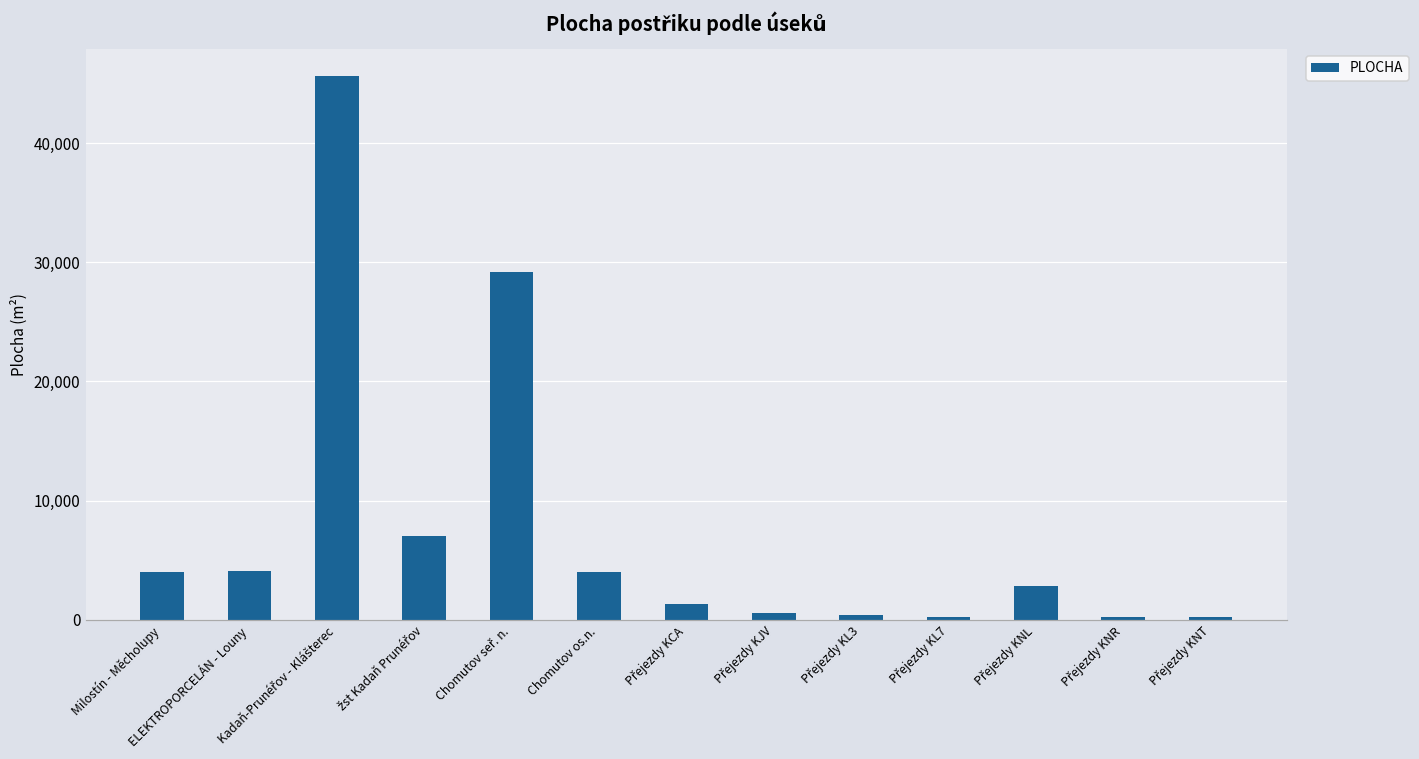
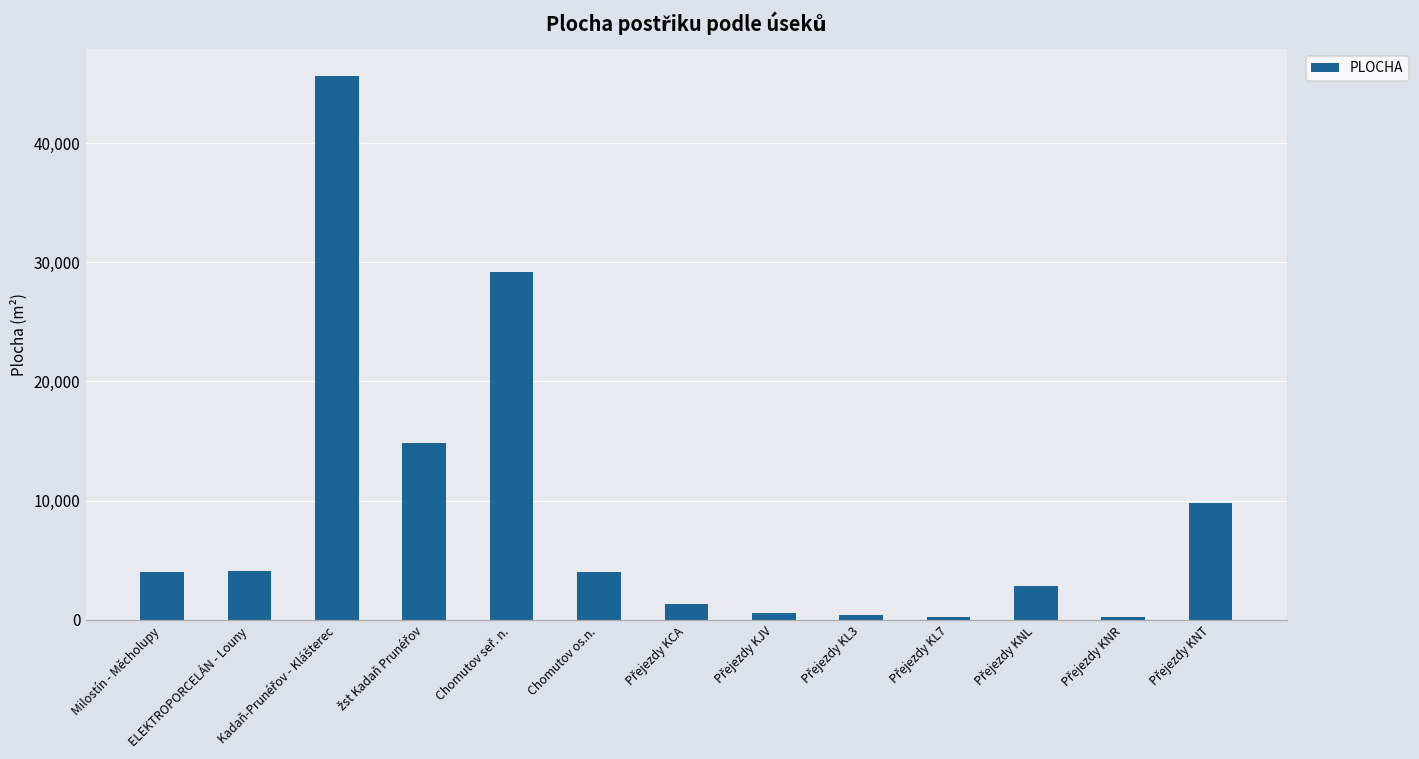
žst Kadaň Prunéřov: 7,000 -> 14,800
Přejezdy KNT: 200 -> 9,800
